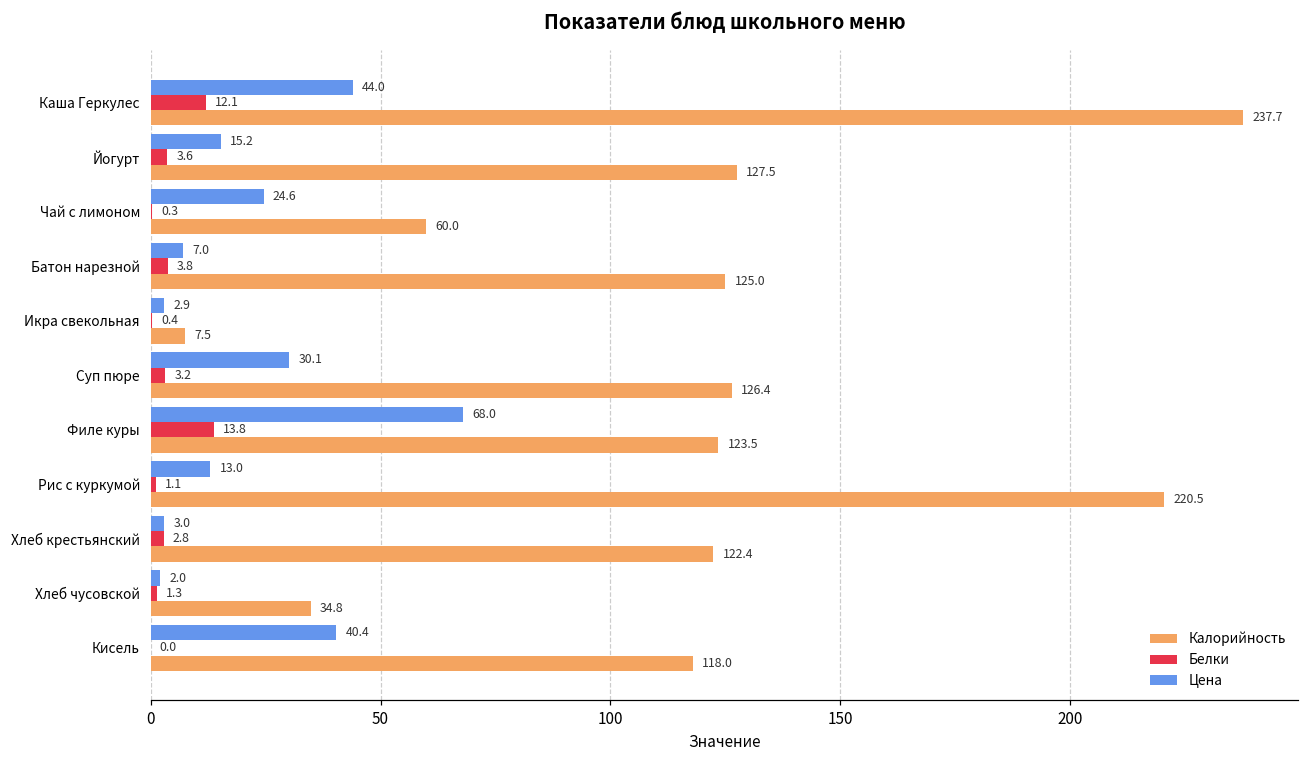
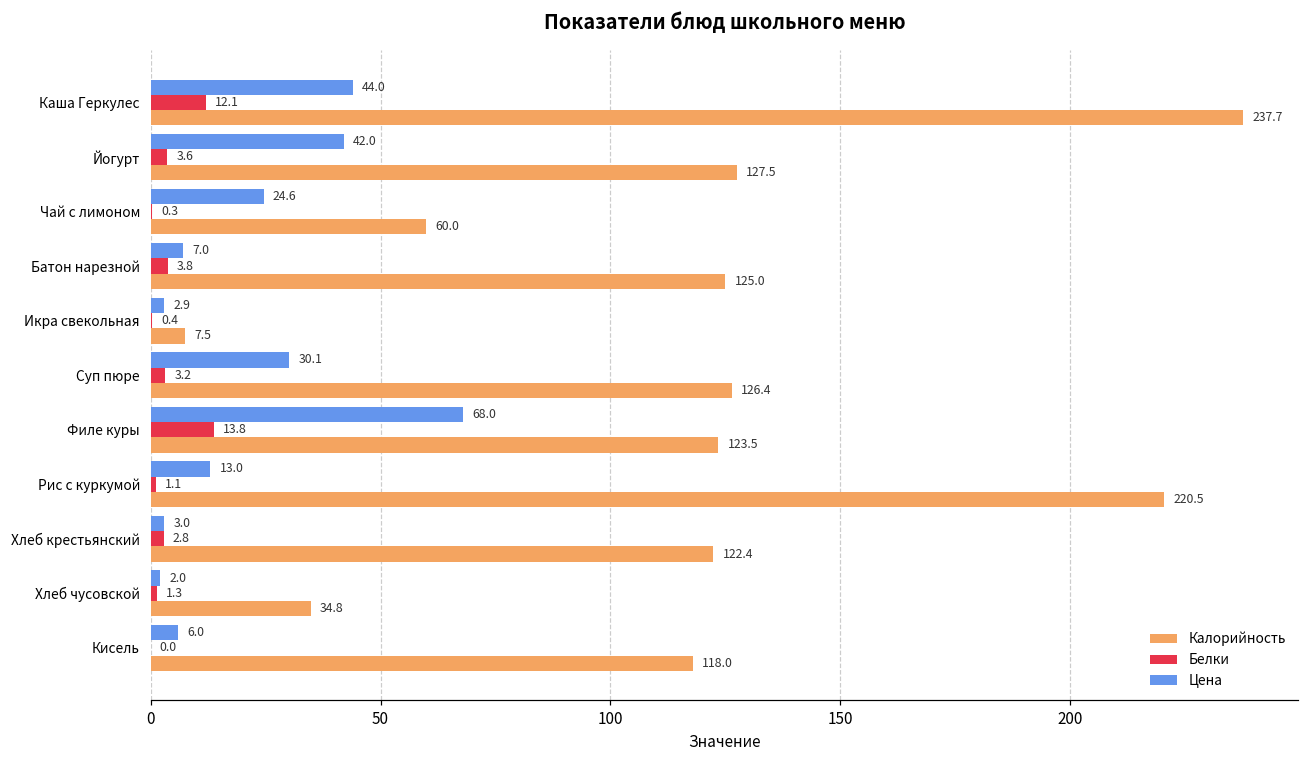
Цена, Йогурт: 15.2 -> 42.0
Цена, Кисель: 40.4 -> 6.0
